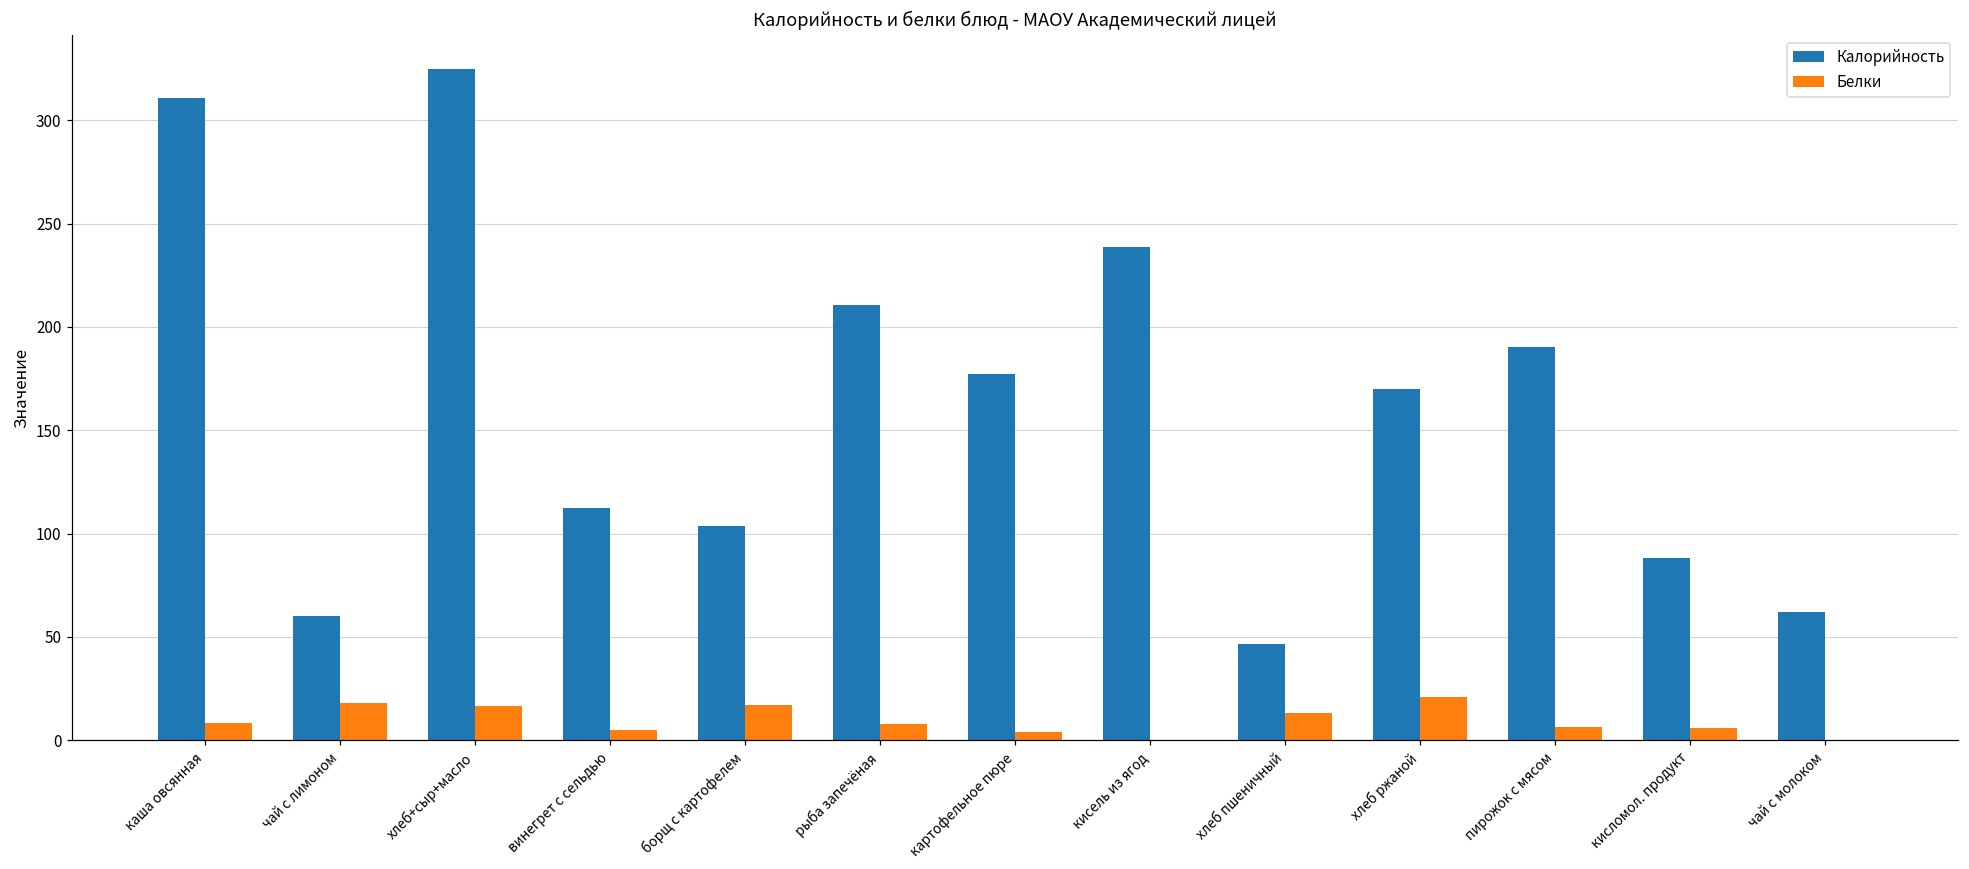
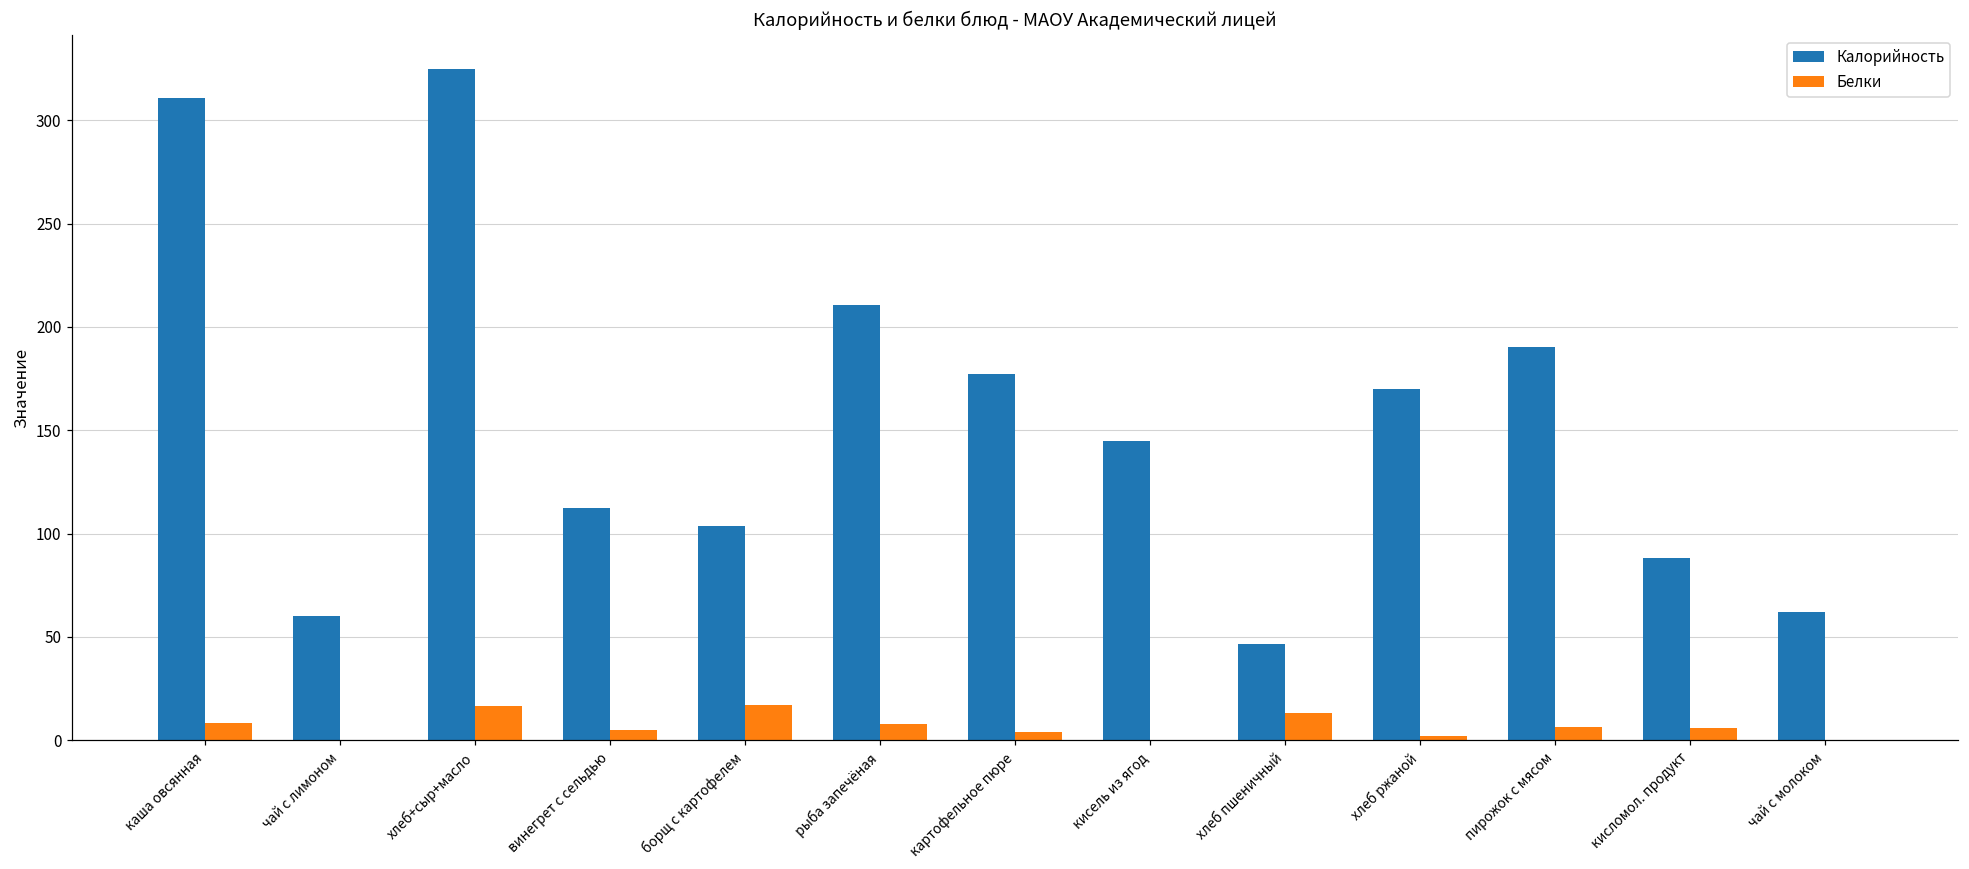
Белки, чай с лимоном: 18 -> 0
Калорийность, кисель из ягод: 239 -> 145
Белки, хлеб ржаной: 21 -> 2
